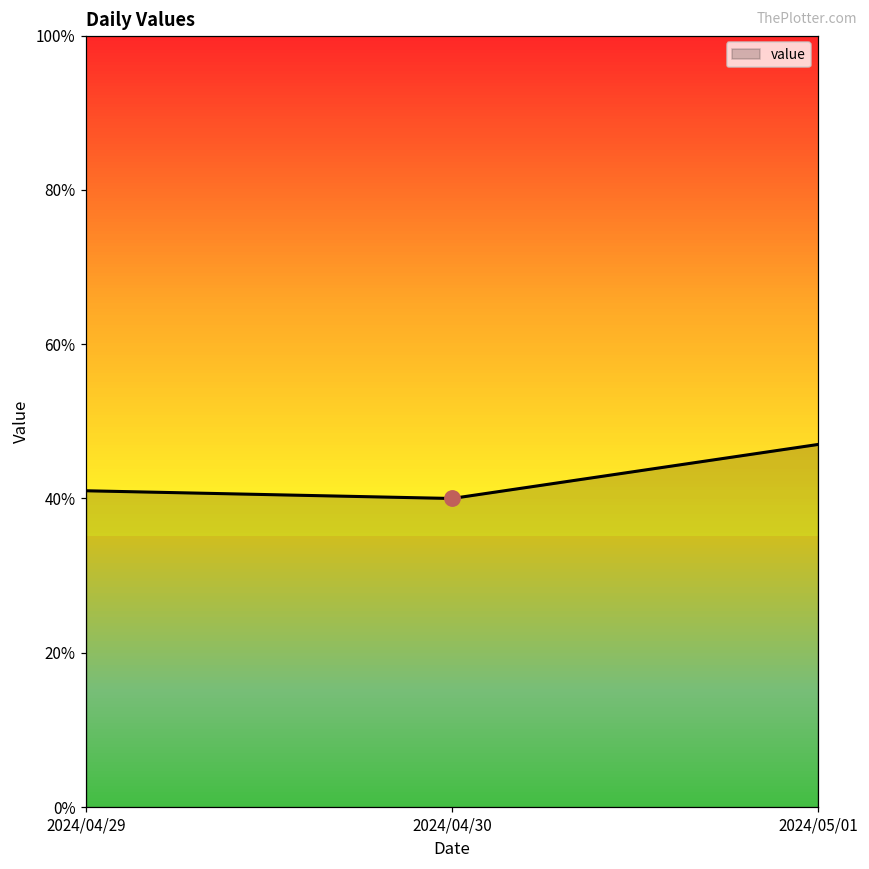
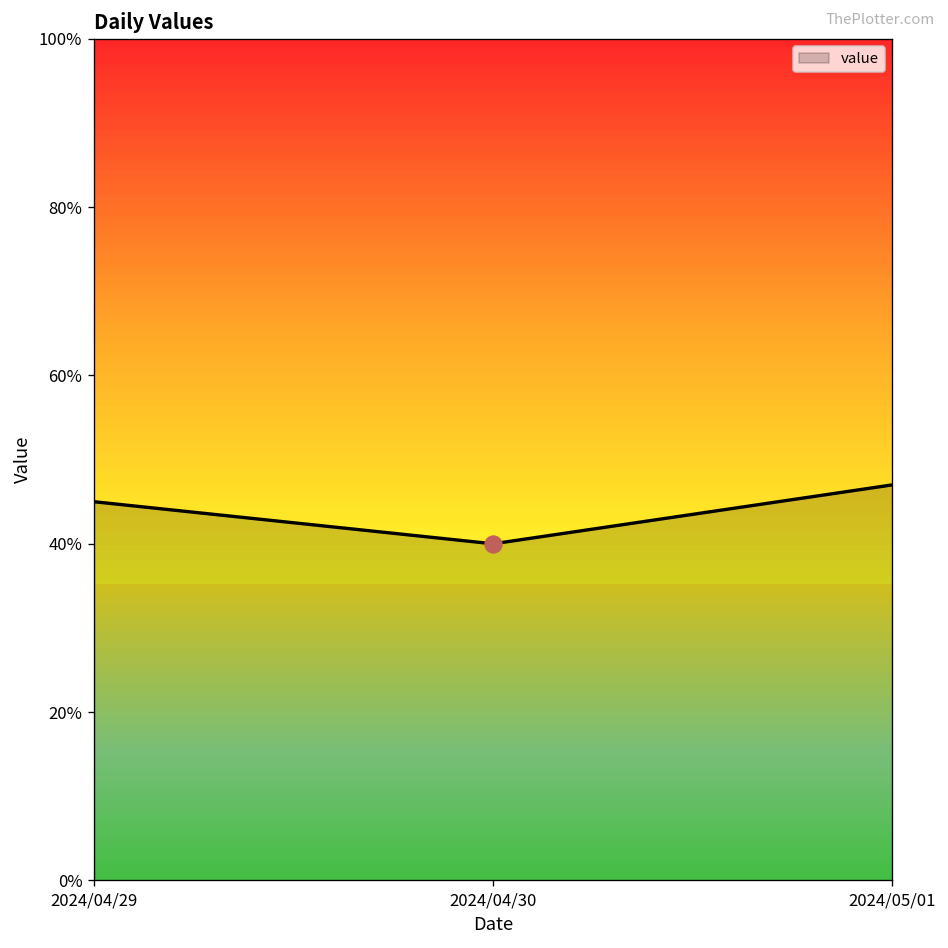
value, 2024/04/29: 41% -> 45%
